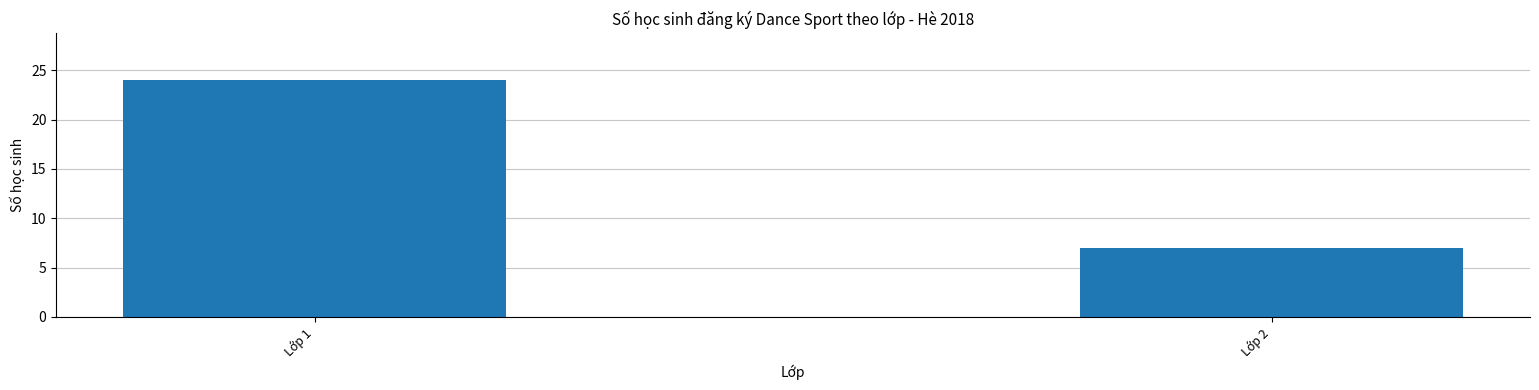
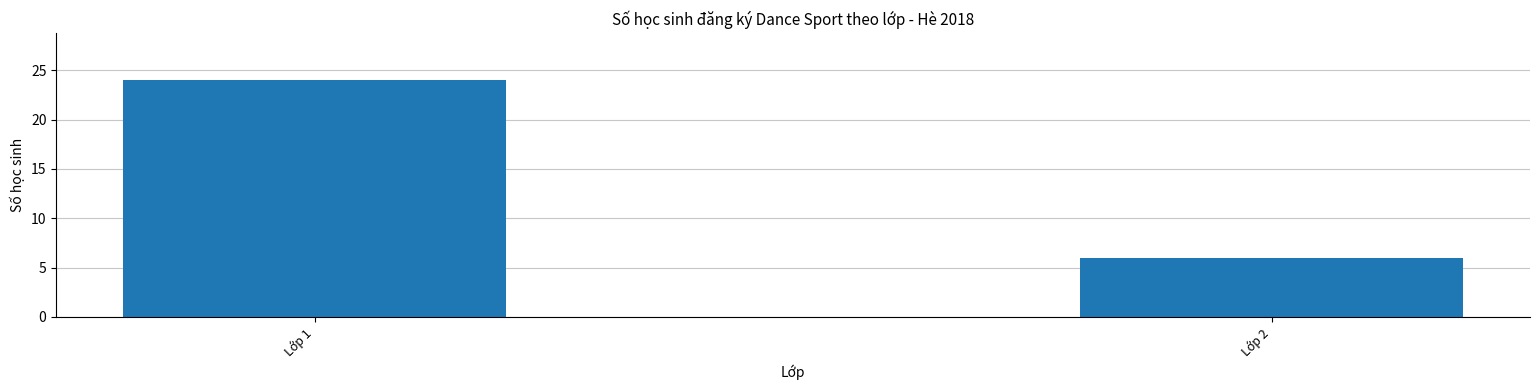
Lớp 2: 7 -> 6
